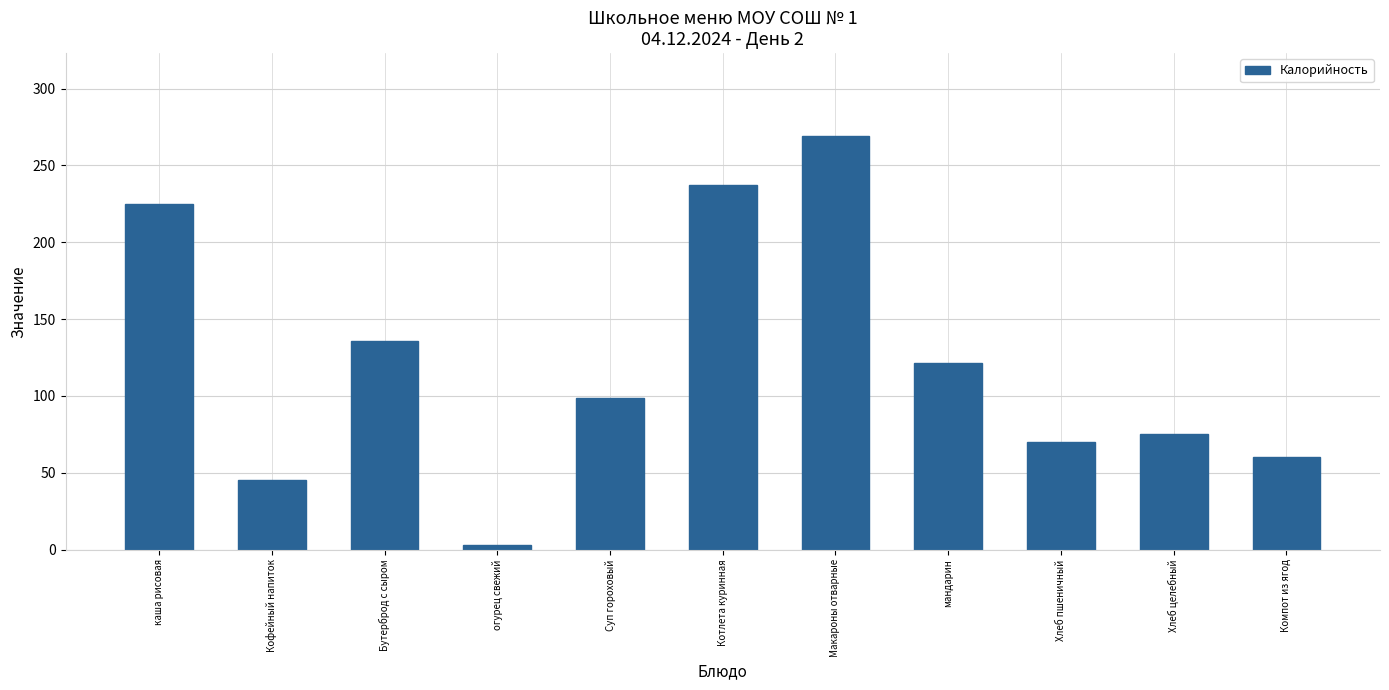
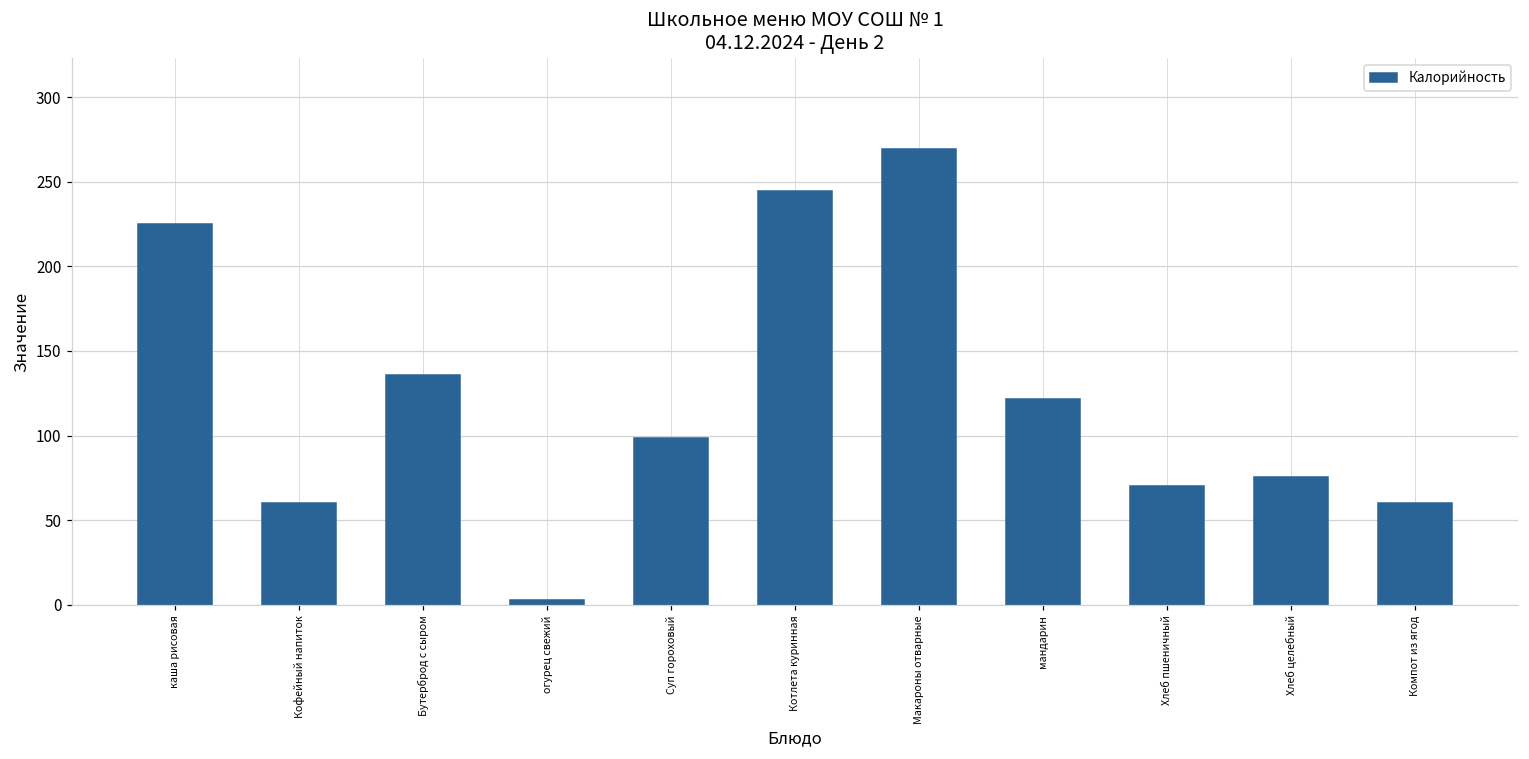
Кофейный напиток: 45 -> 60
Котлета куринная: 237 -> 245
